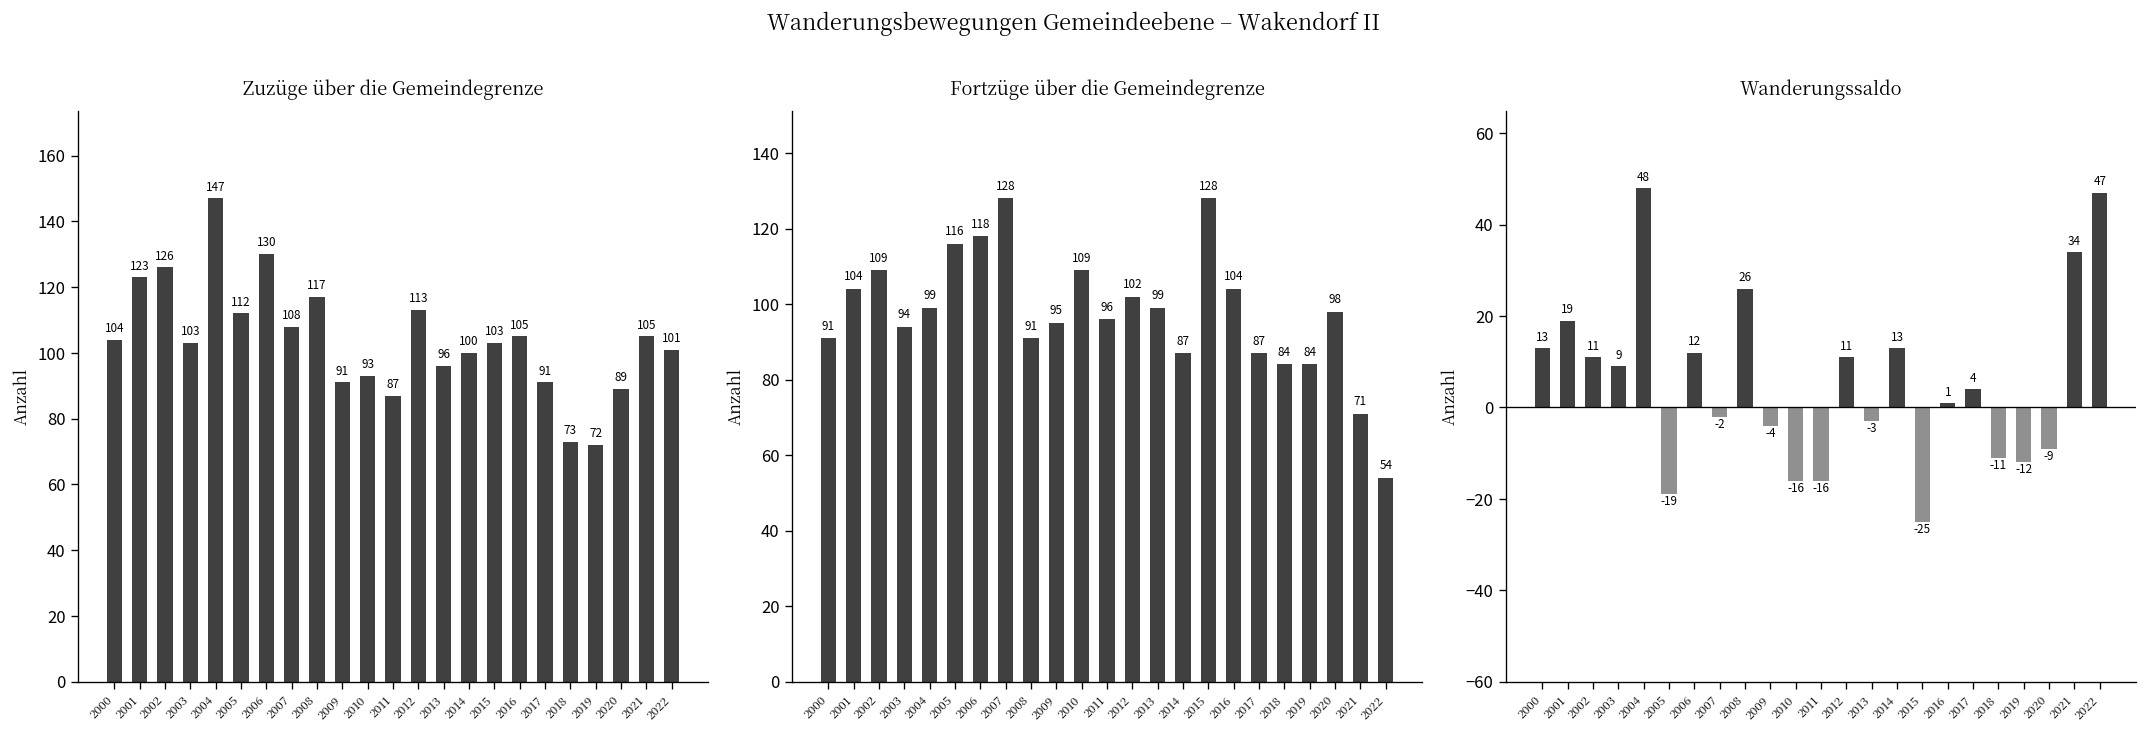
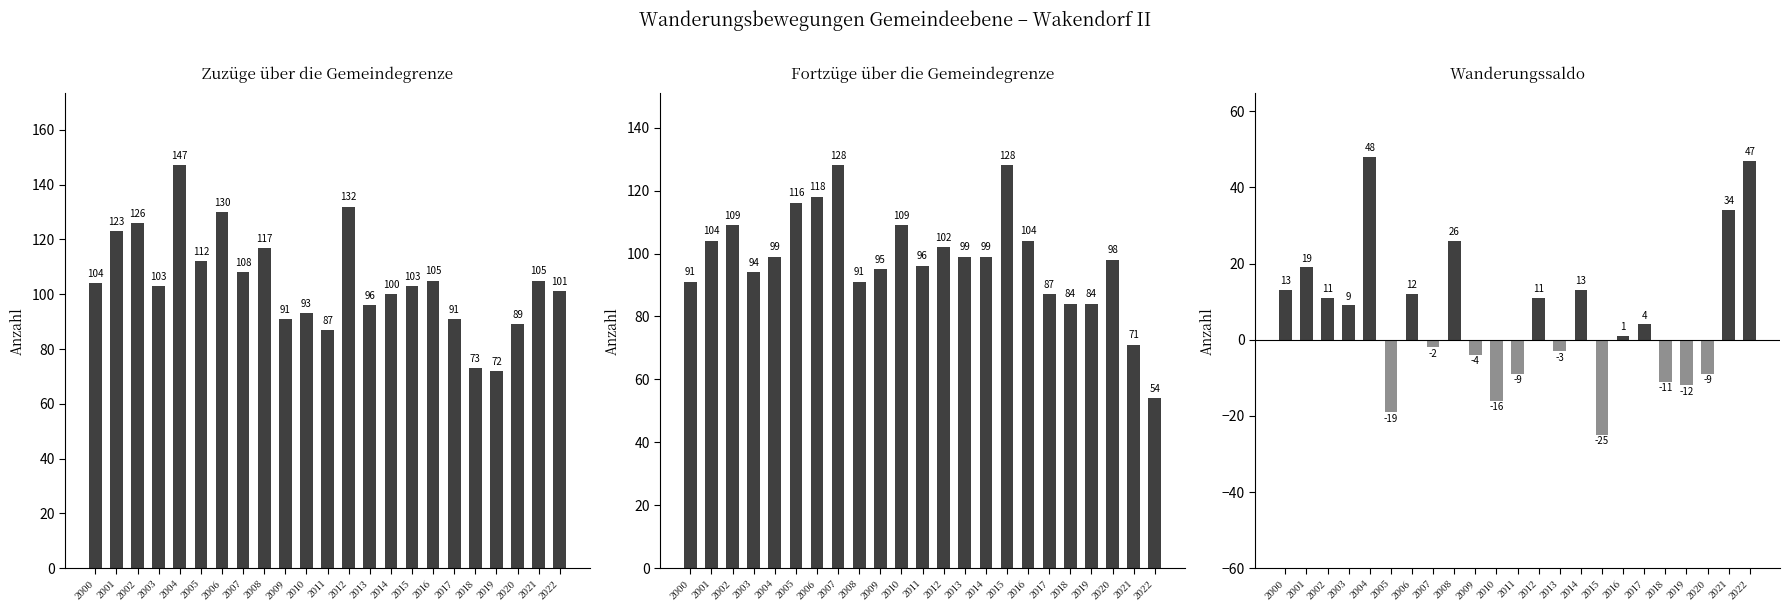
Zuzüge über die Gemeindegrenze, 2012: 113 -> 132
Fortzüge über die Gemeindegrenze, 2014: 87 -> 99
Wanderungssaldo, 2011: -16 -> -9
